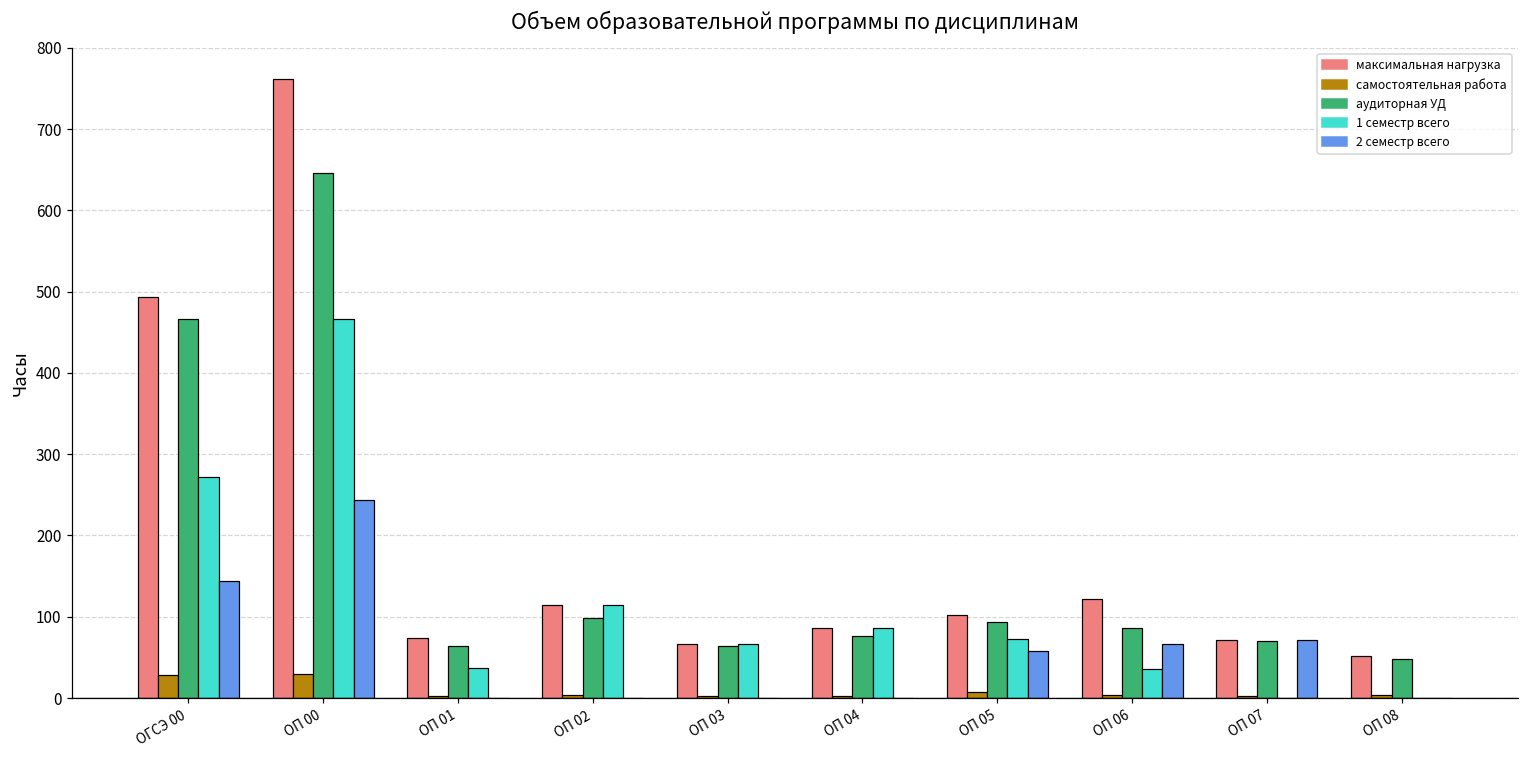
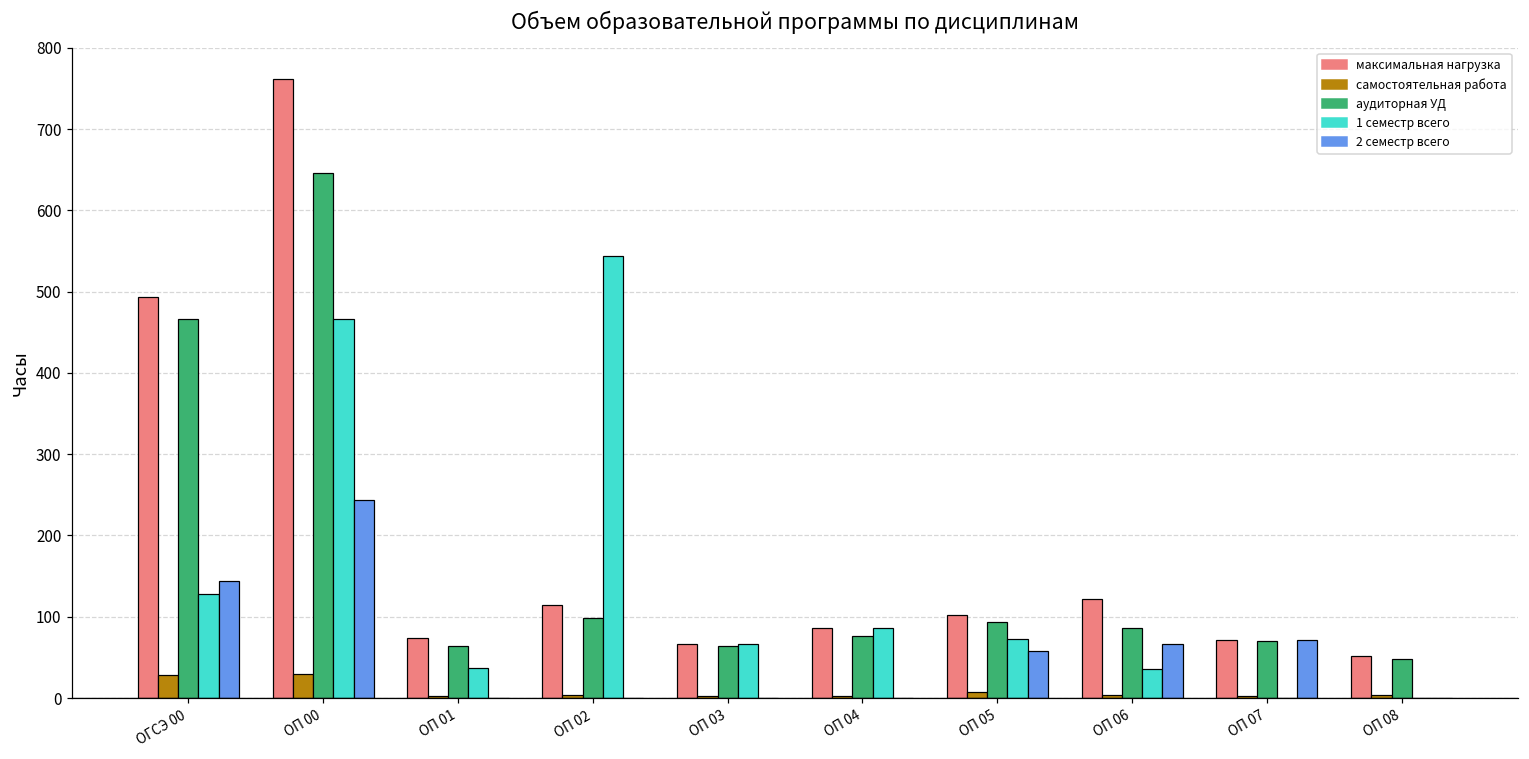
1 семестр всего, ОГСЭ 00: 270 -> 130
1 семестр всего, ОП 02: 110 -> 540
